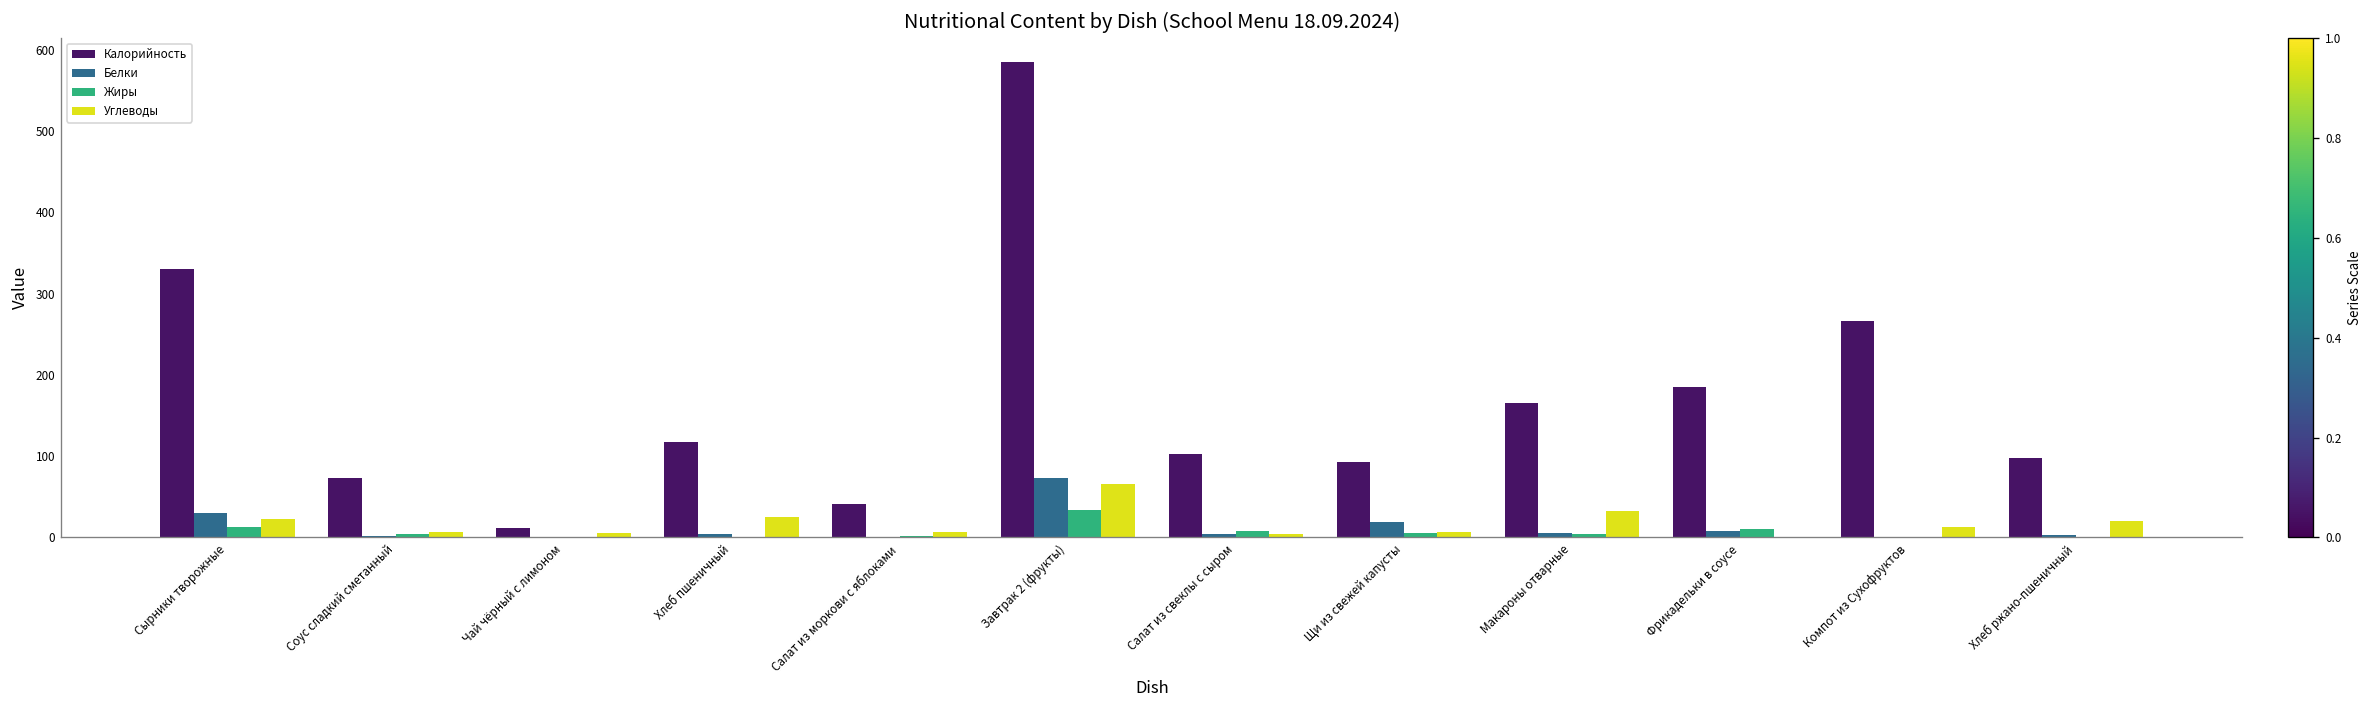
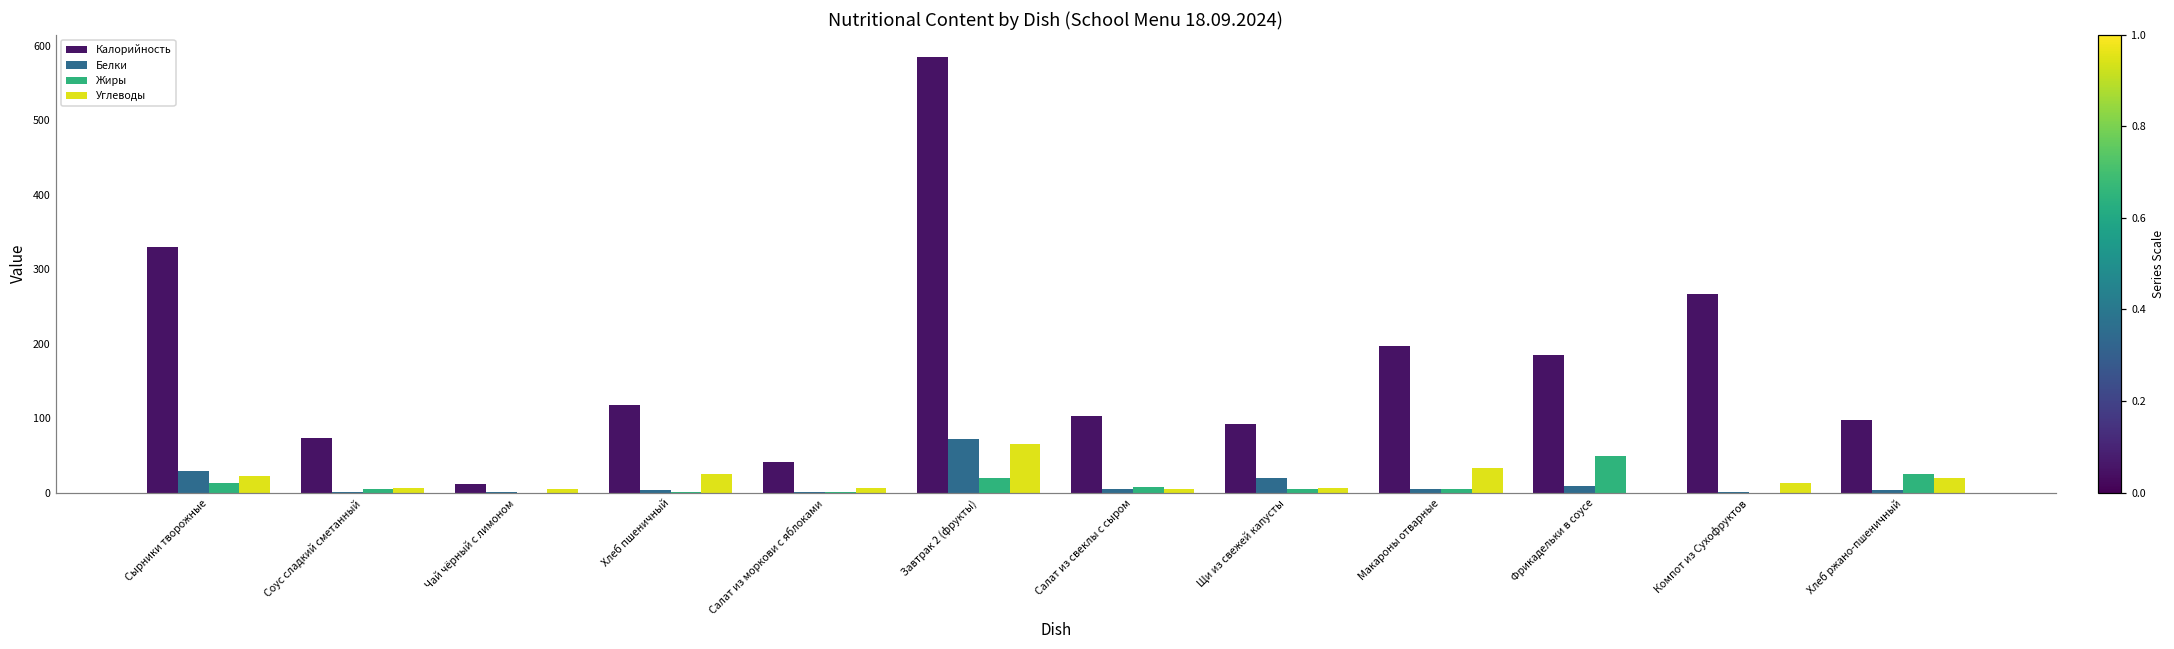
Жиры, Завтрак 2 (фрукты): 30 -> 20
Калорийность, Макароны отварные: 170 -> 200
Жиры, Фрикадельки в соусе: 10 -> 50
Жиры, Хлеб ржано-пшеничный: 0 -> 20
